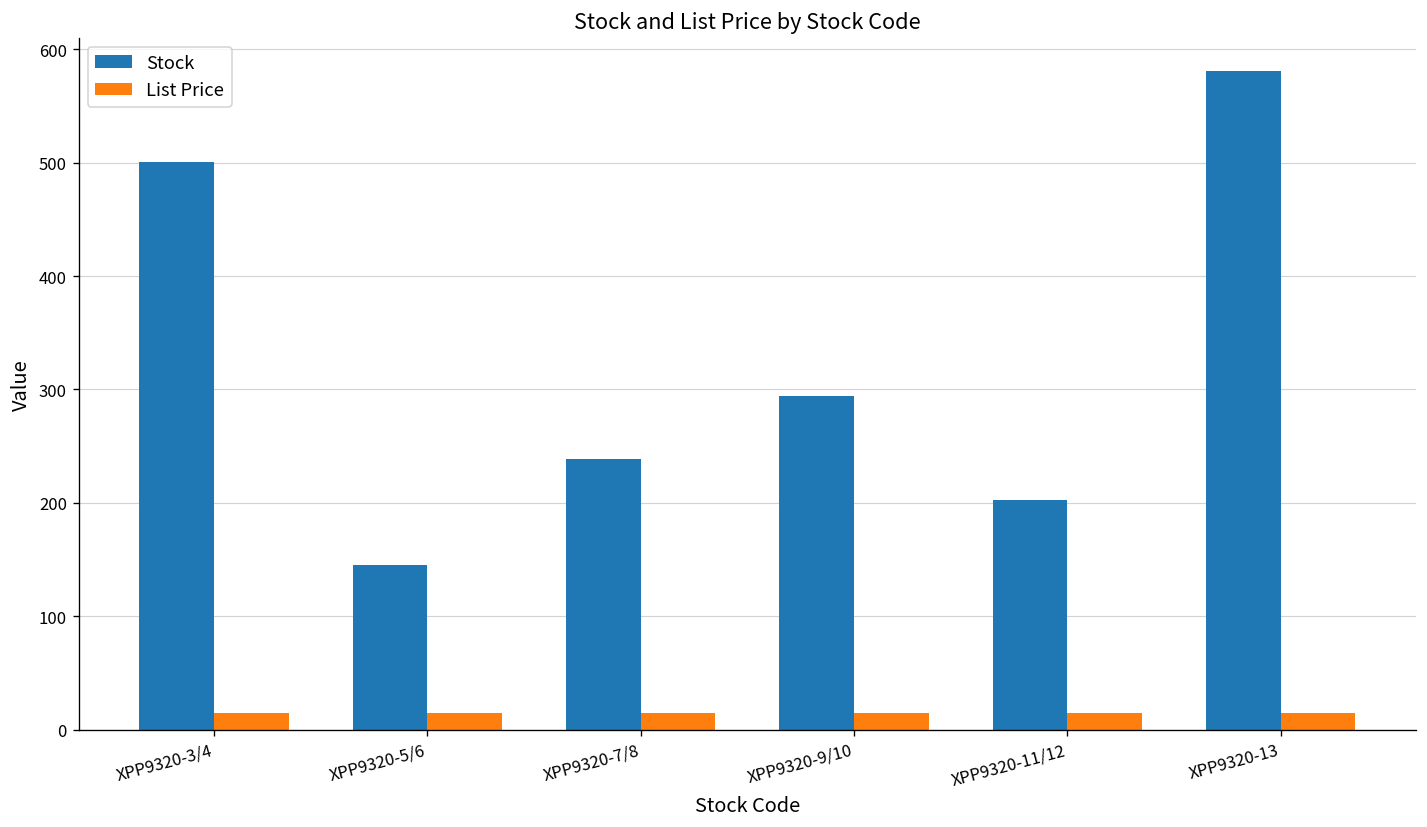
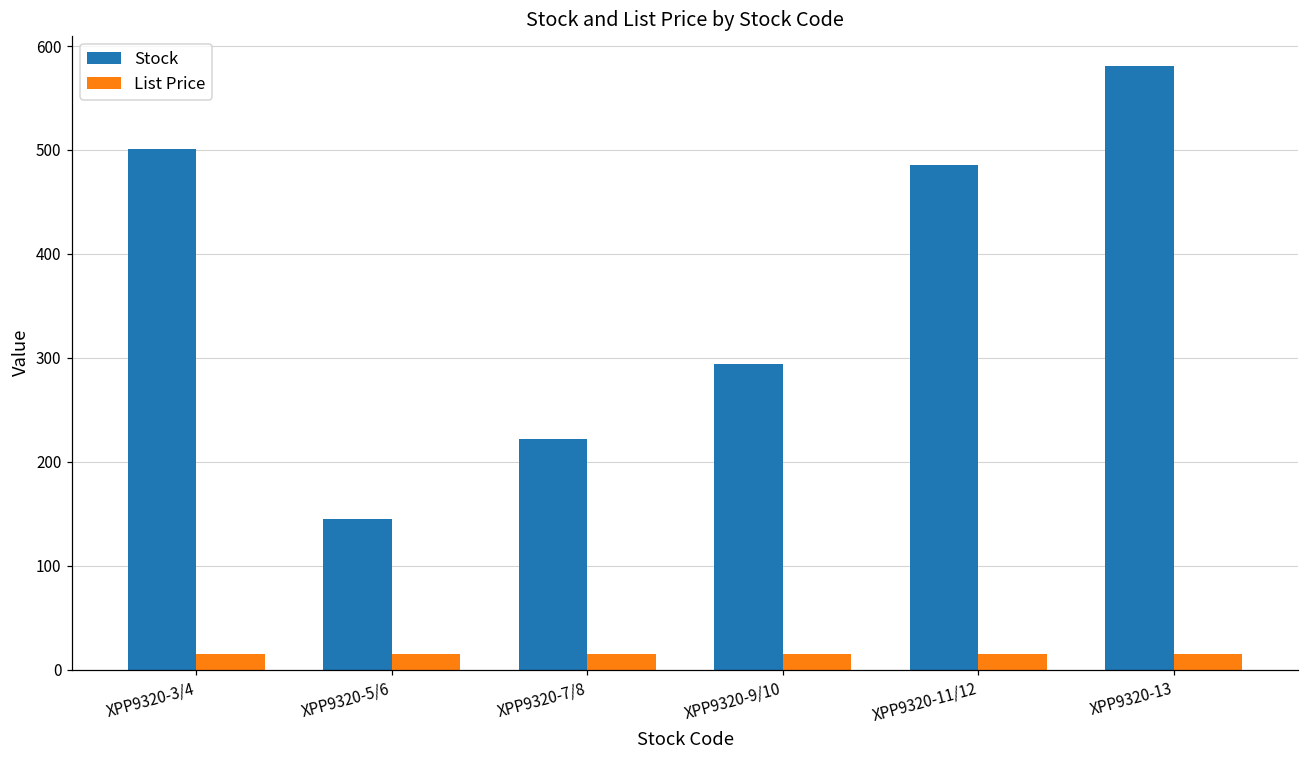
Stock, XPP9320-7/8: 240 -> 220
Stock, XPP9320-11/12: 200 -> 490
